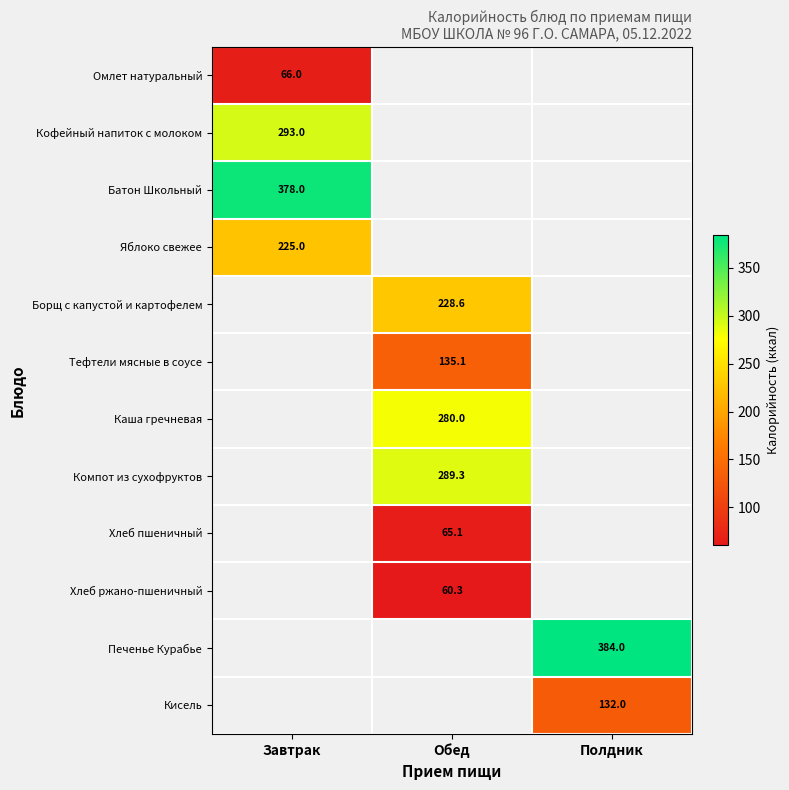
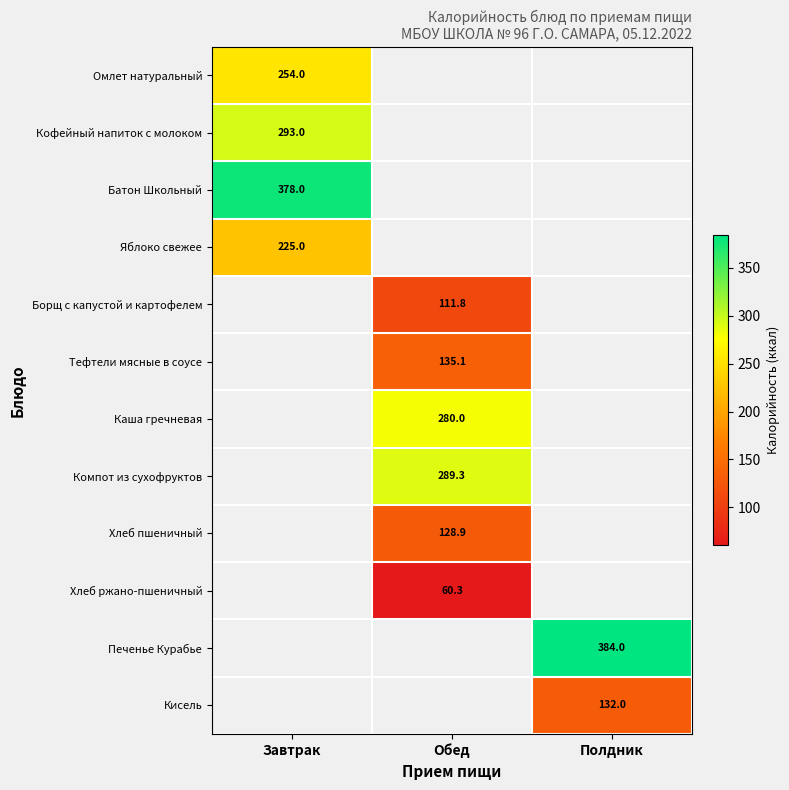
Омлет натуральный, Завтрак: 66.0 -> 254.0
Борщ с капустой и картофелем, Обед: 228.6 -> 111.8
Хлеб пшеничный, Обед: 65.1 -> 128.9
